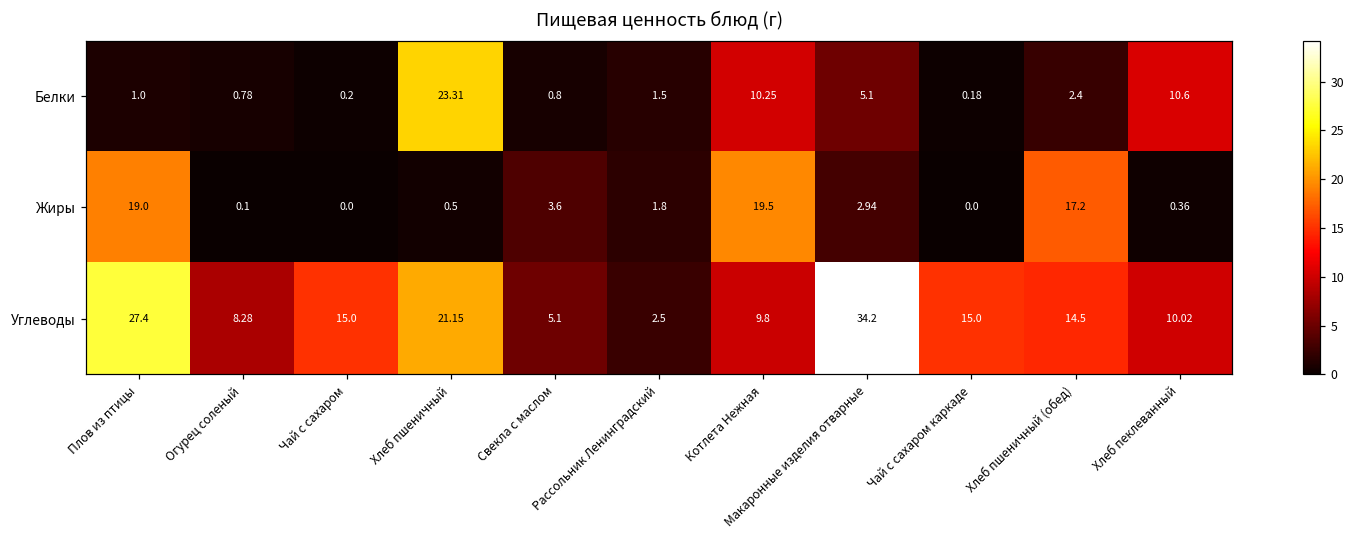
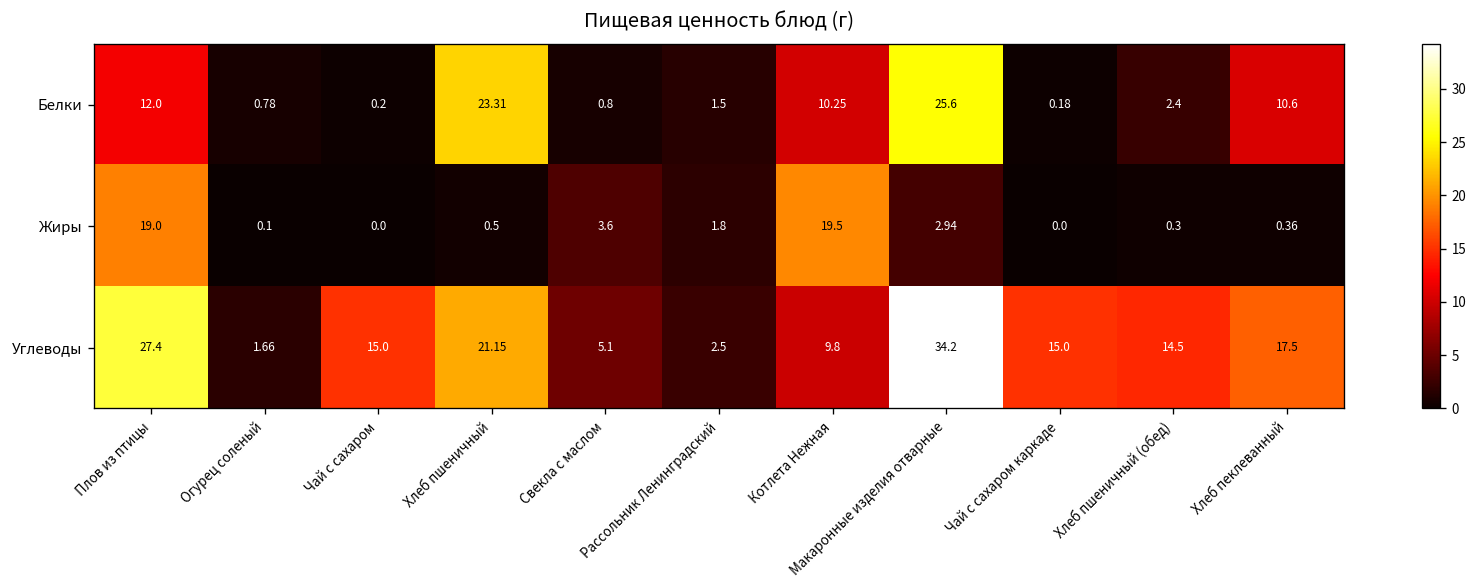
Белки, Плов из птицы: 1.0 -> 12.0
Белки, Макаронные изделия отварные: 5.1 -> 25.6
Жиры, Хлеб пшеничный (обед): 17.2 -> 0.3
Углеводы, Огурец соленый: 8.28 -> 1.66
Углеводы, Хлеб пеклеванный: 10.02 -> 17.5
